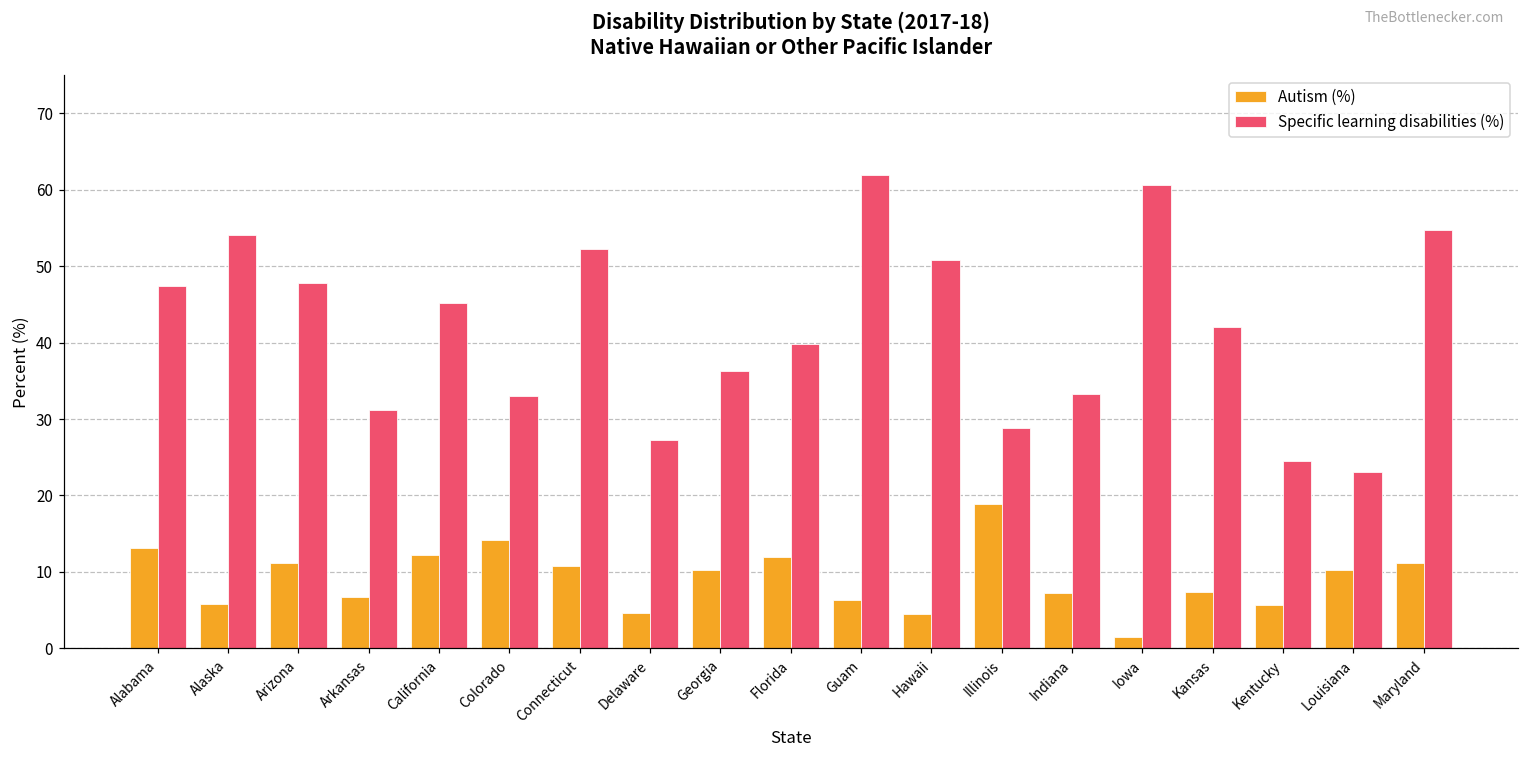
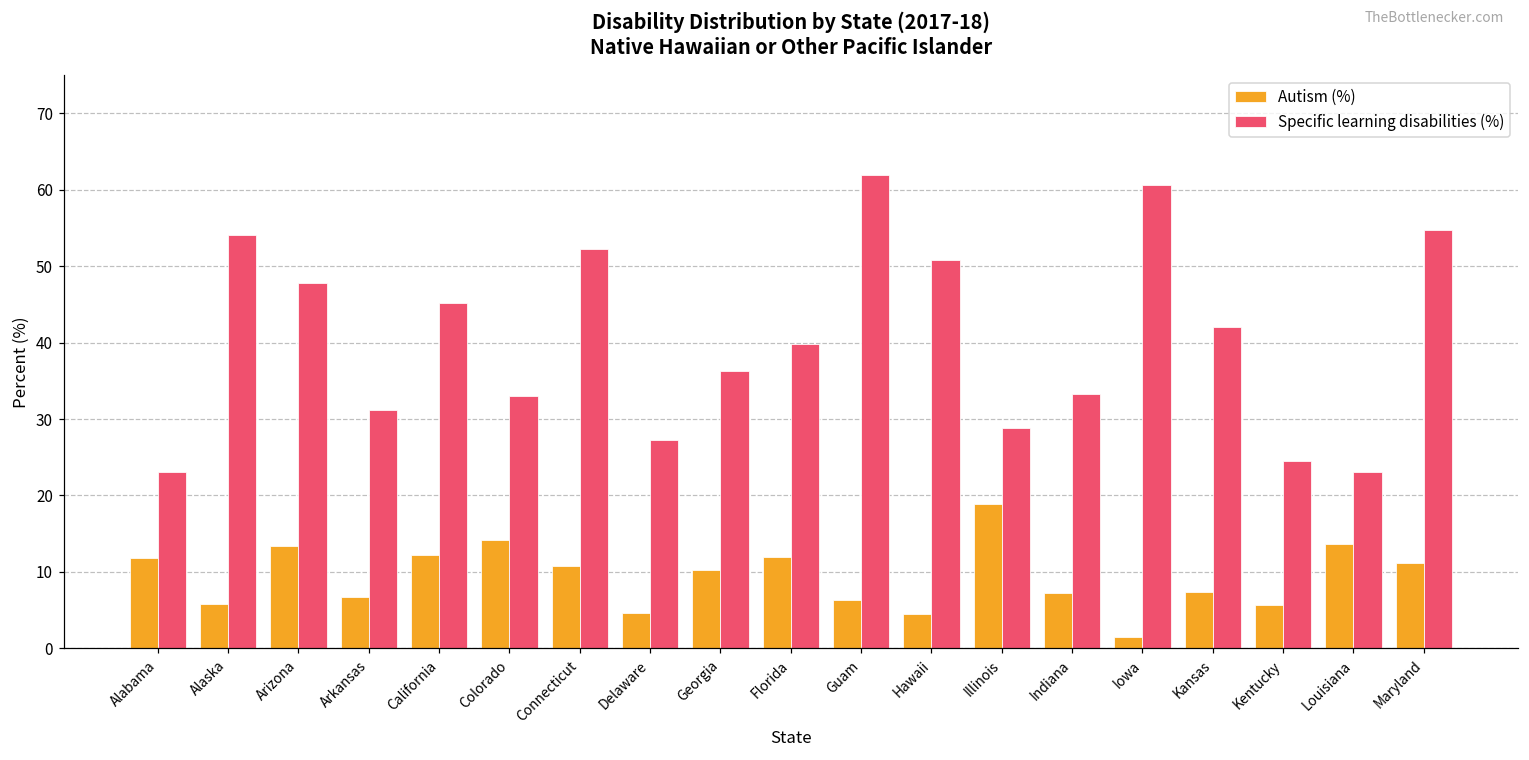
Autism (%), Alabama: 13 -> 12
Specific learning disabilities (%), Alabama: 47 -> 23
Autism (%), Arizona: 11 -> 13
Autism (%), Louisiana: 10 -> 14
